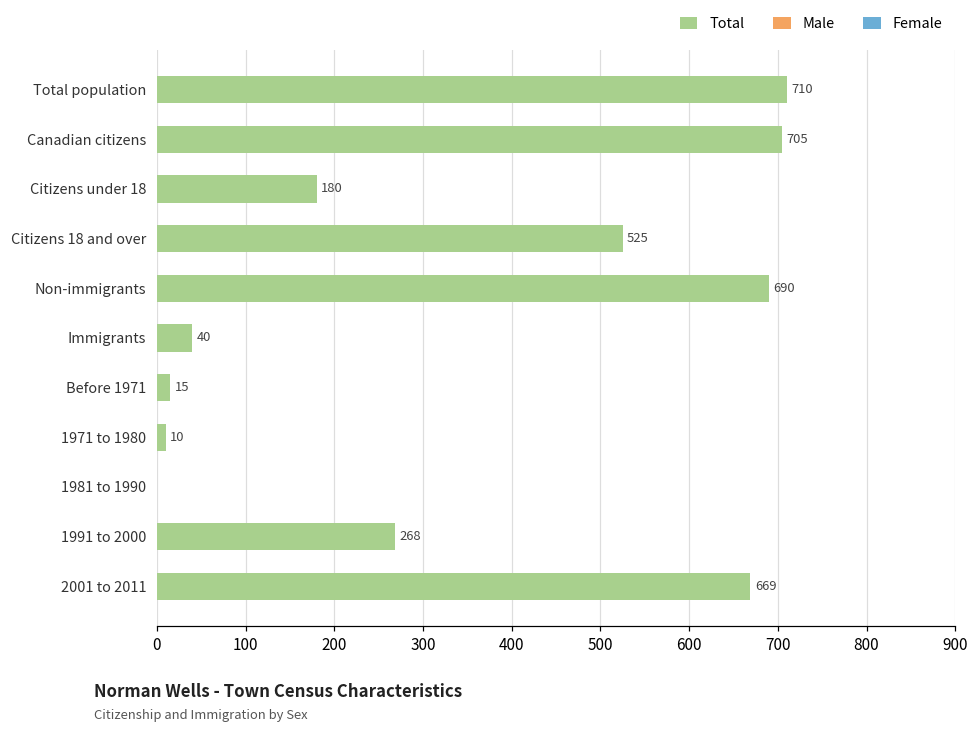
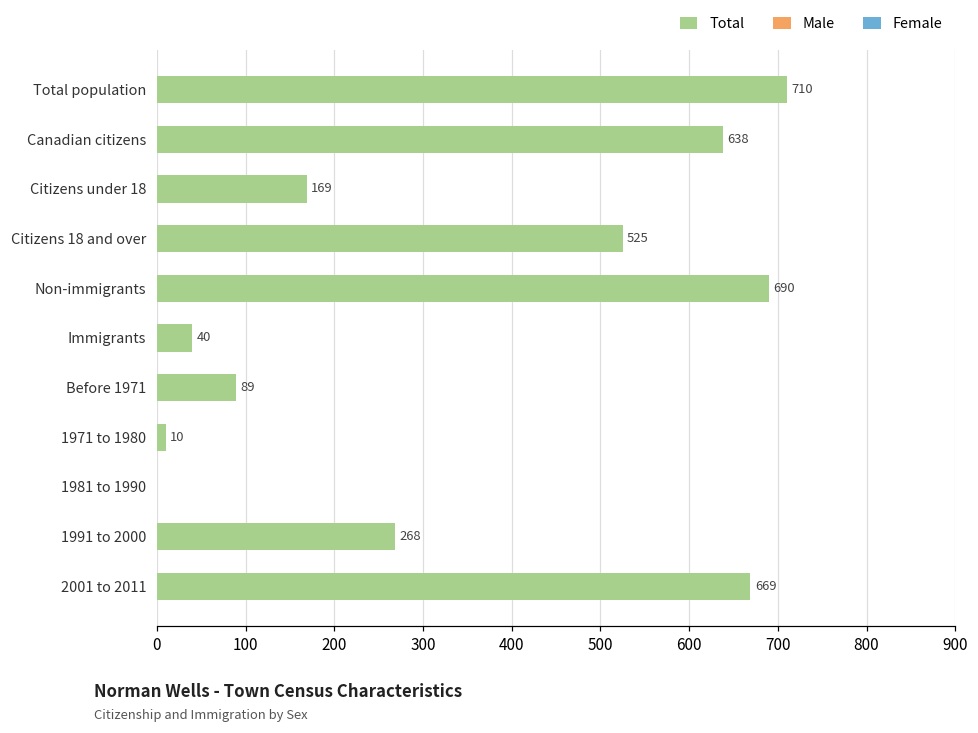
Canadian citizens: 705 -> 638
Citizens under 18: 180 -> 169
Before 1971: 15 -> 89
